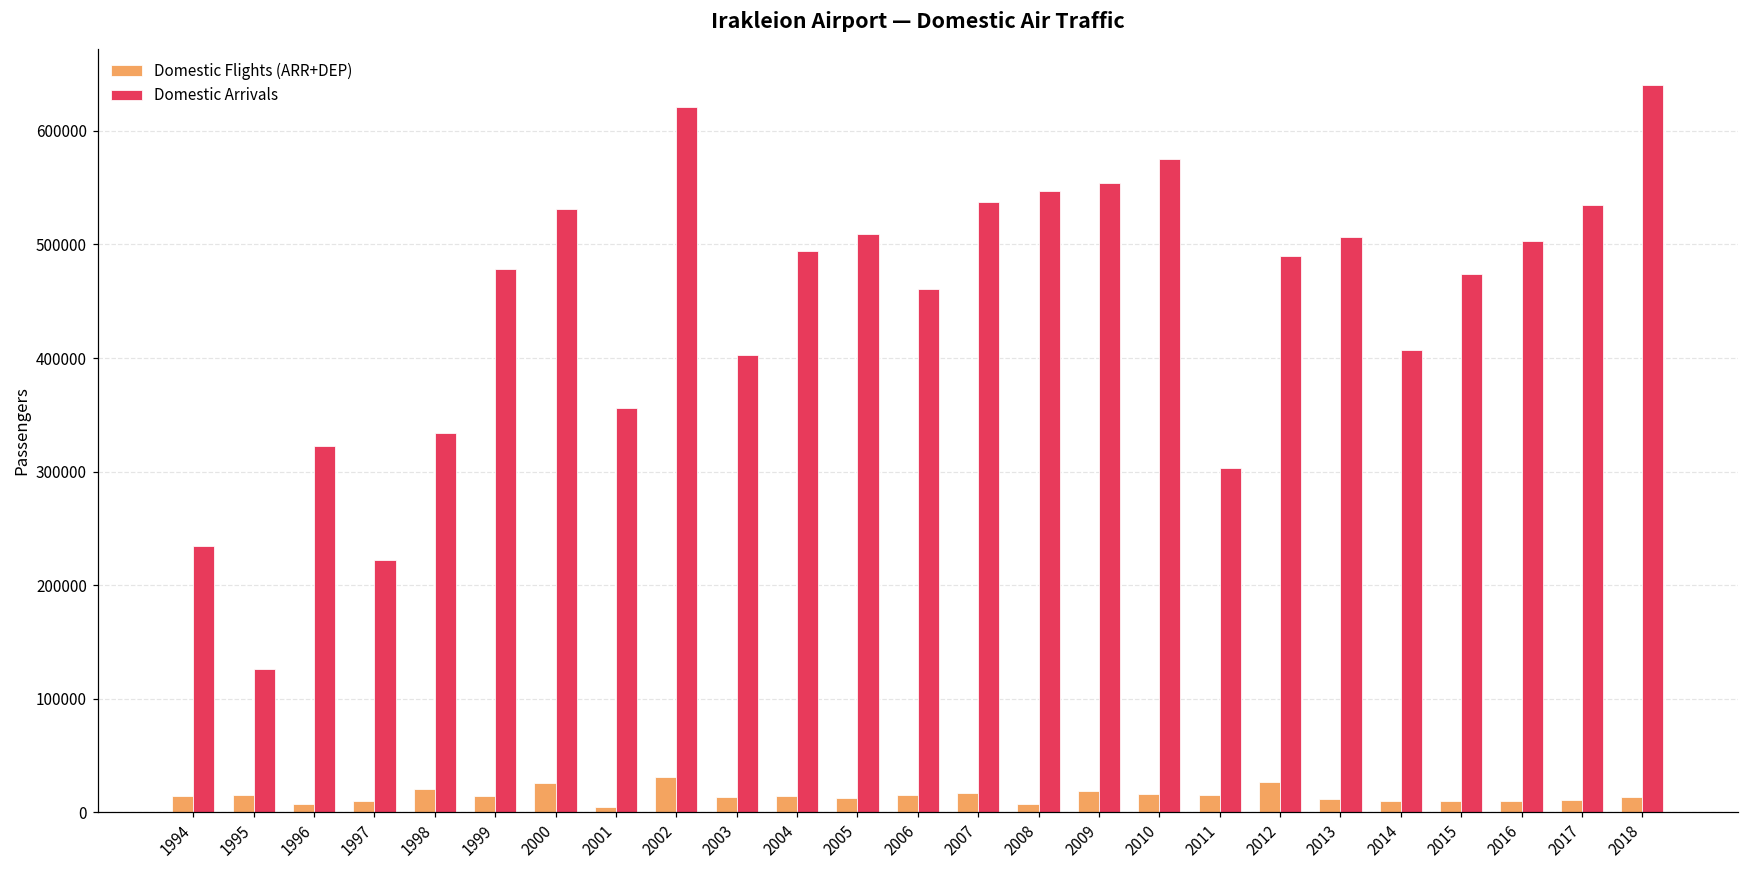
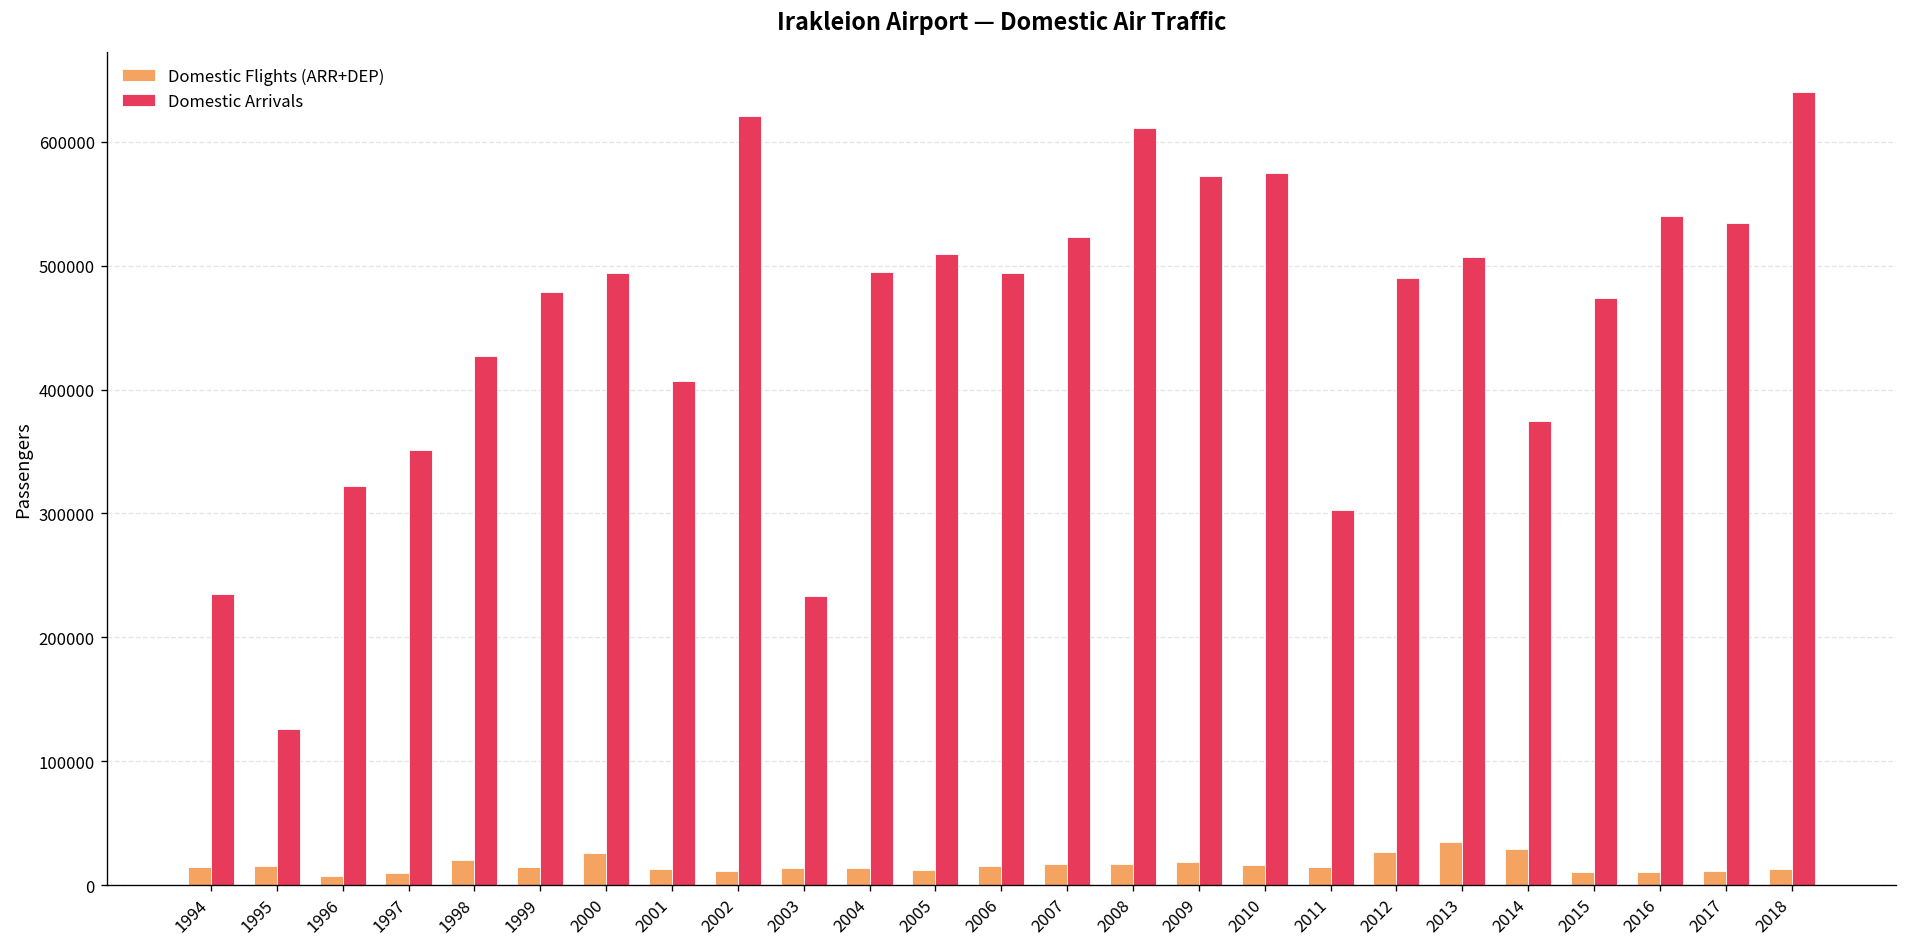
Domestic Arrivals, 1997: 222000 -> 351000
Domestic Arrivals, 1998: 334000 -> 427000
Domestic Arrivals, 2000: 532000 -> 494000
Domestic Flights (ARR+DEP), 2001: 5000 -> 13000
Domestic Arrivals, 2001: 356000 -> 407000
Domestic Flights (ARR+DEP), 2002: 31000 -> 11000
Domestic Arrivals, 2003: 403000 -> 233000
Domestic Arrivals, 2006: 461000 -> 494000
Domestic Arrivals, 2007: 538000 -> 523000
Domestic Flights (ARR+DEP), 2008: 7000 -> 17000
Domestic Arrivals, 2008: 547000 -> 611000
Domestic Arrivals, 2009: 554000 -> 572000
Domestic Flights (ARR+DEP), 2013: 12000 -> 35000
Domestic Flights (ARR+DEP), 2014: 10000 -> 29000
Domestic Arrivals, 2014: 407000 -> 375000
Domestic Arrivals, 2016: 503000 -> 540000
